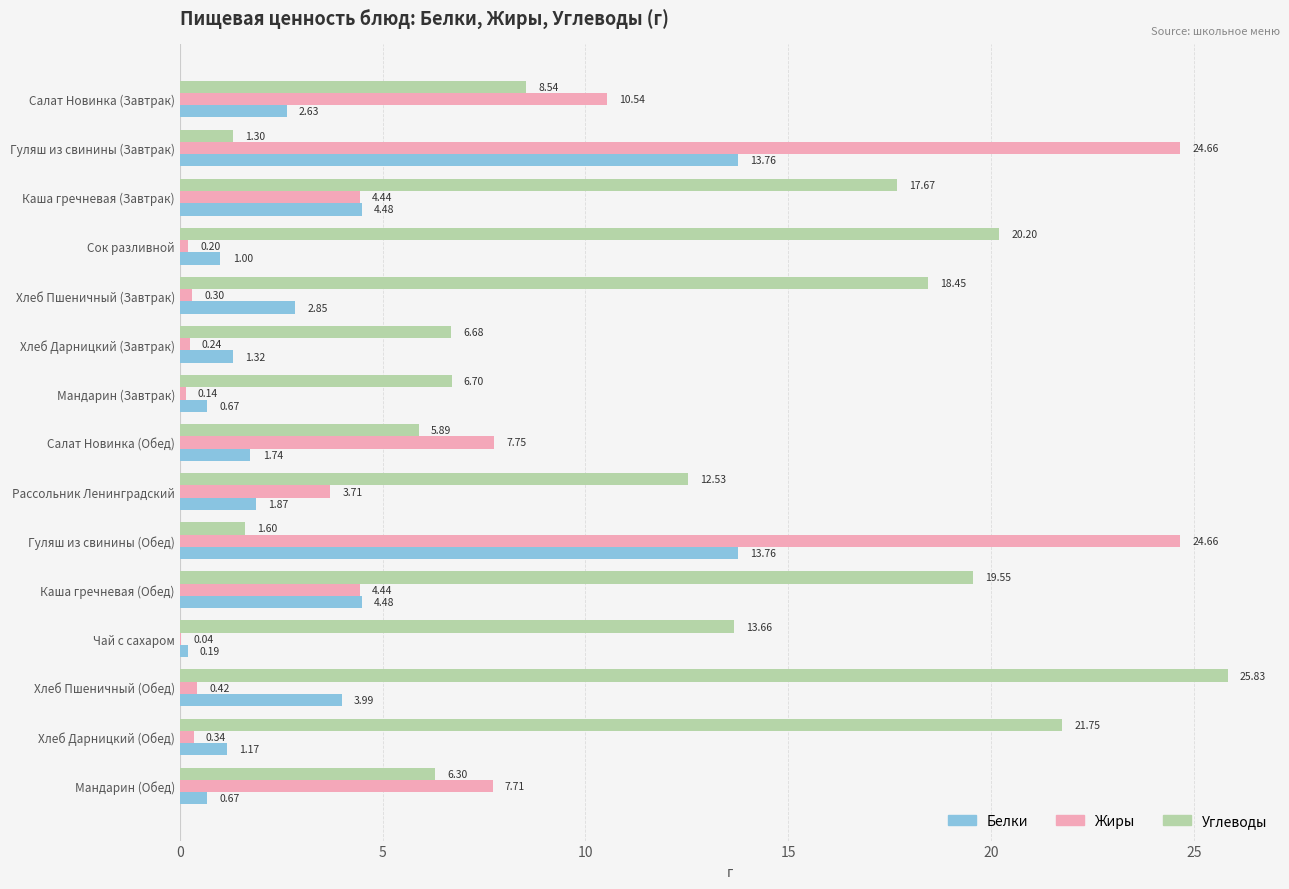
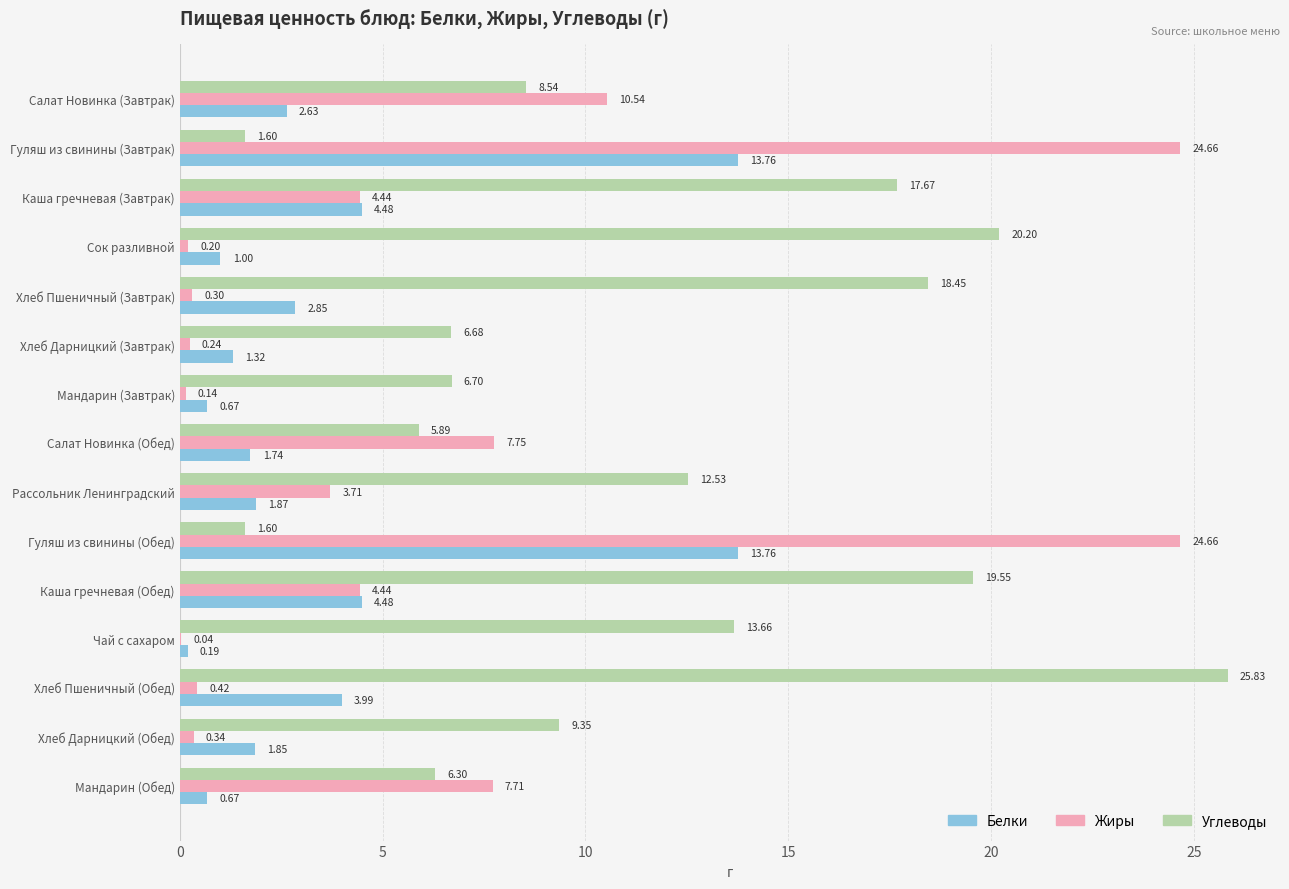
Углеводы, Гуляш из свинины (Завтрак): 1.30 -> 1.60
Углеводы, Хлеб Дарницкий (Обед): 21.75 -> 9.35
Белки, Хлеб Дарницкий (Обед): 1.17 -> 1.85
